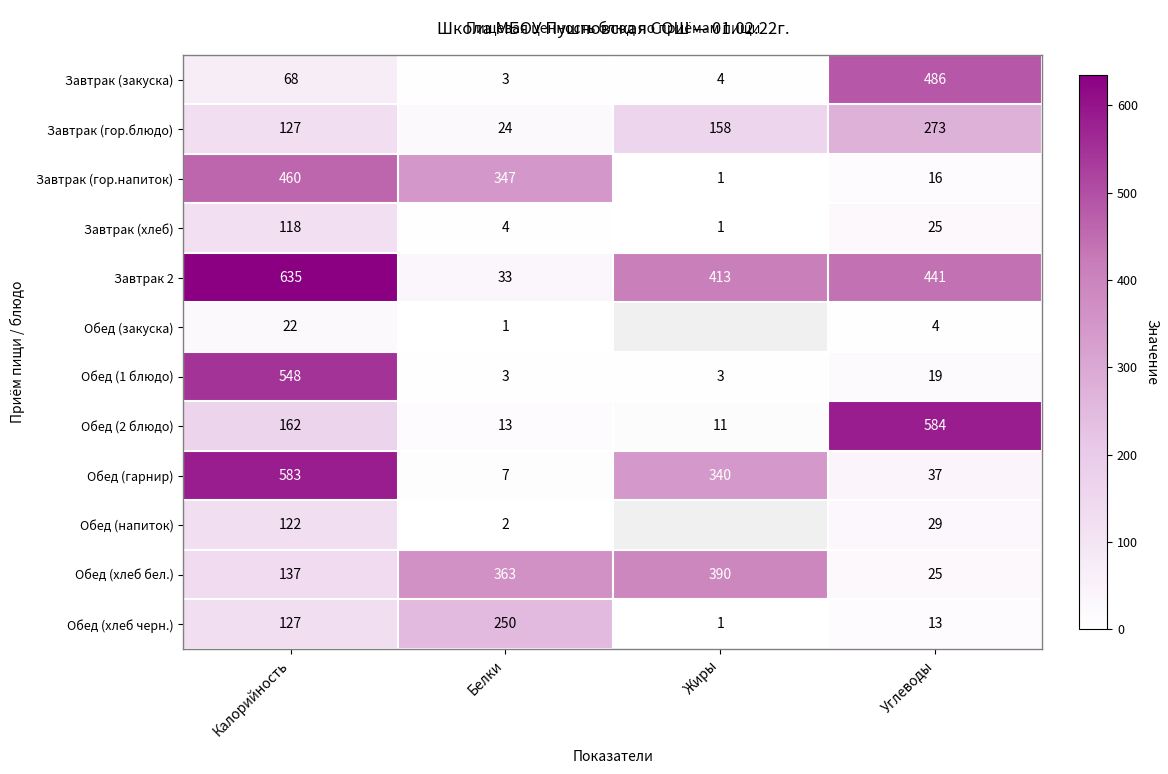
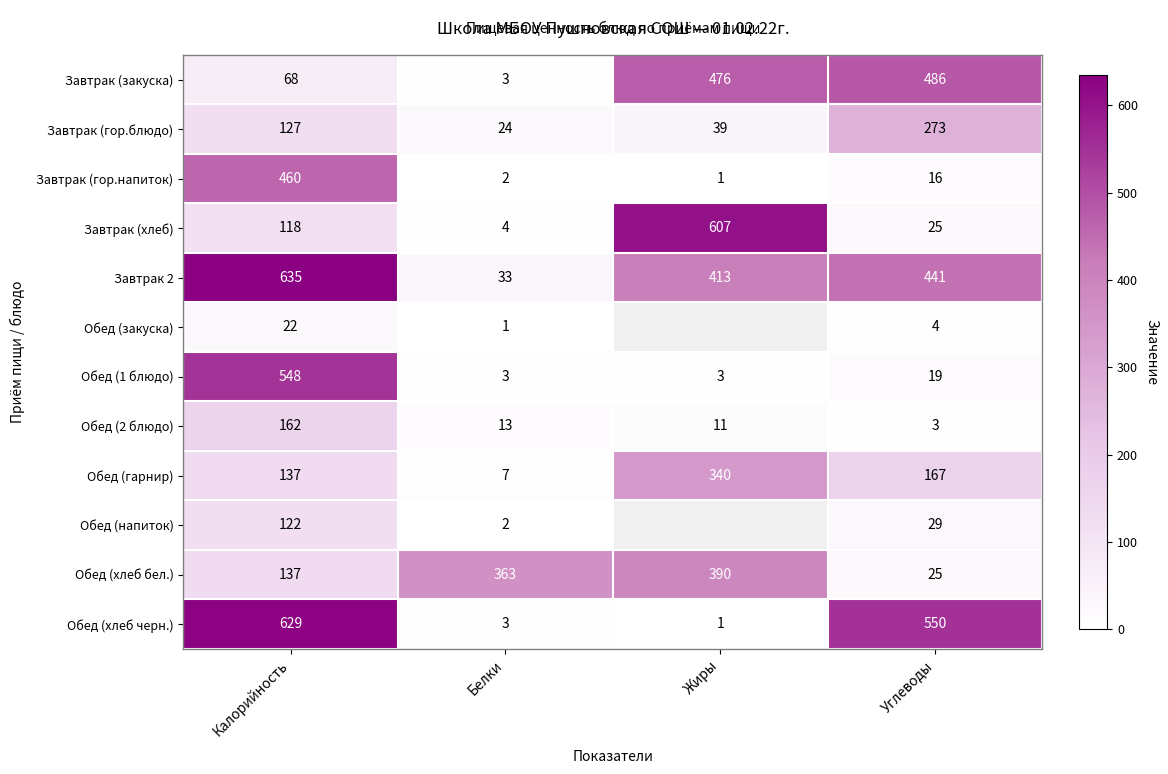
Завтрак (закуска), Жиры: 4 -> 476
Завтрак (гор.блюдо), Жиры: 158 -> 39
Завтрак (гор.напиток), Белки: 347 -> 2
Завтрак (хлеб), Жиры: 1 -> 607
Обед (2 блюдо), Углеводы: 584 -> 3
Обед (гарнир), Калорийность: 583 -> 137
Обед (гарнир), Углеводы: 37 -> 167
Обед (хлеб черн.), Калорийность: 127 -> 629
Обед (хлеб черн.), Белки: 250 -> 3
Обед (хлеб черн.), Углеводы: 13 -> 550
